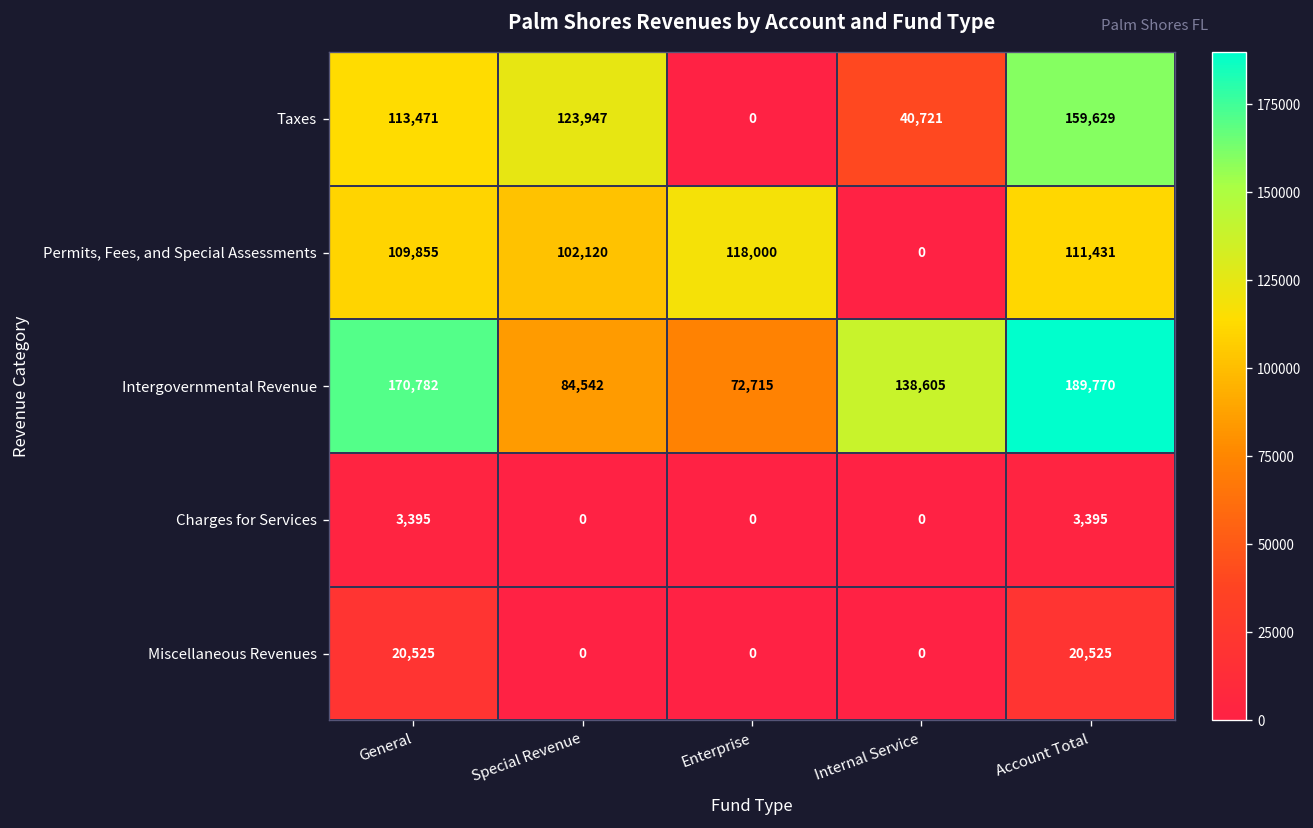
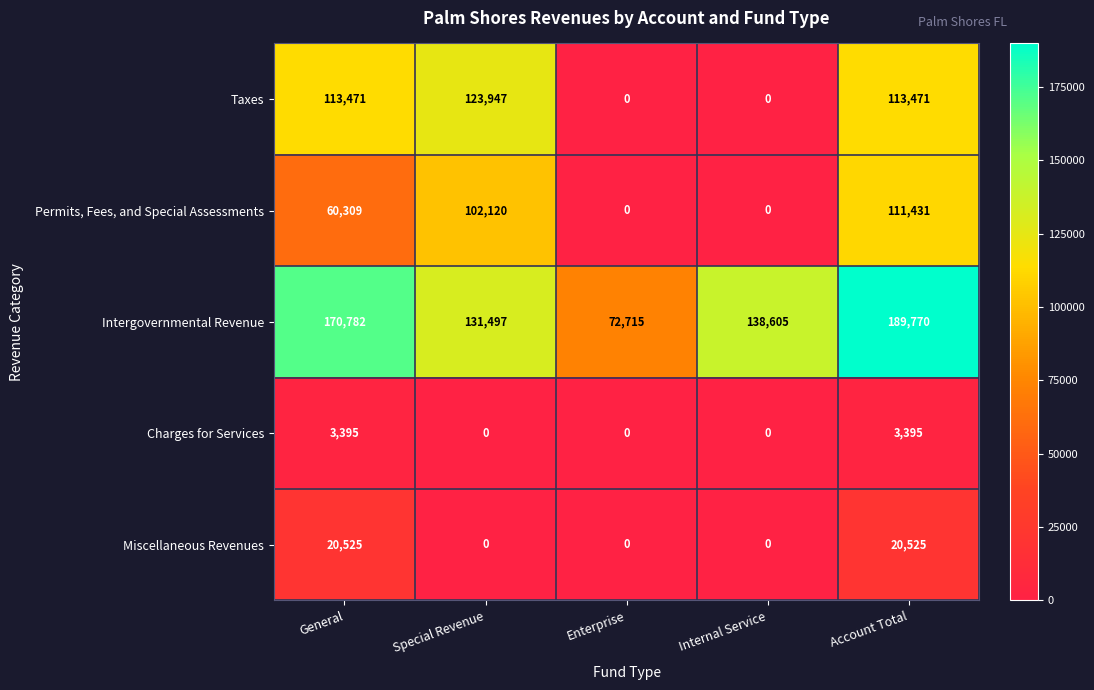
Taxes, Internal Service: 40,721 -> 0
Taxes, Account Total: 159,629 -> 113,471
Permits, Fees, and Special Assessments, General: 109,855 -> 60,309
Permits, Fees, and Special Assessments, Enterprise: 118,000 -> 0
Intergovernmental Revenue, Special Revenue: 84,542 -> 131,497
